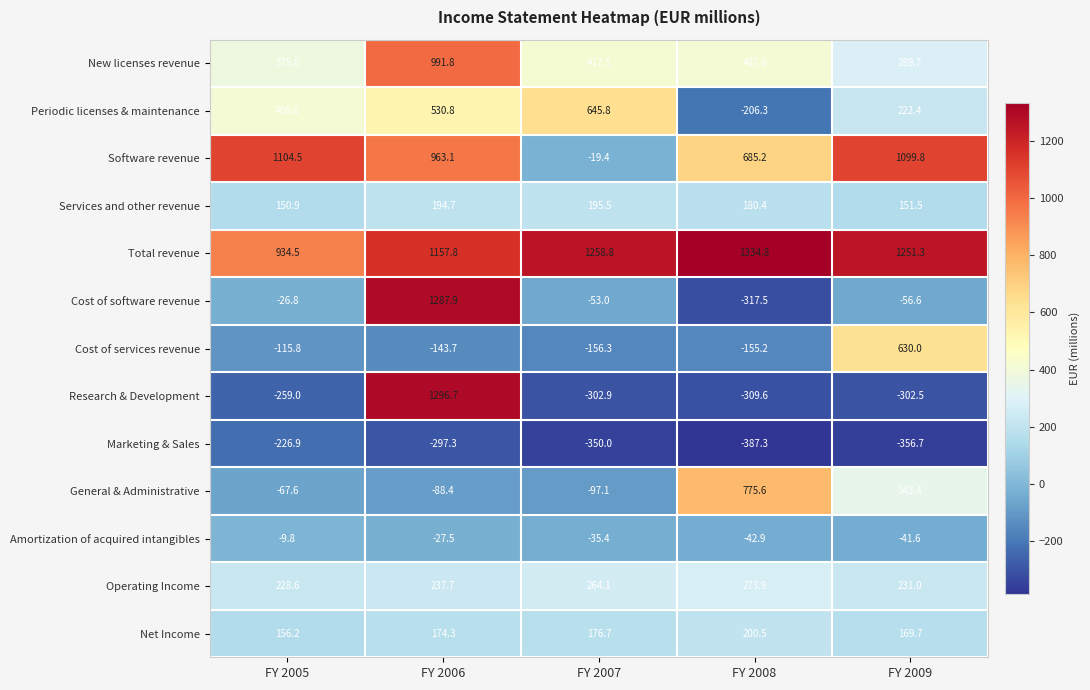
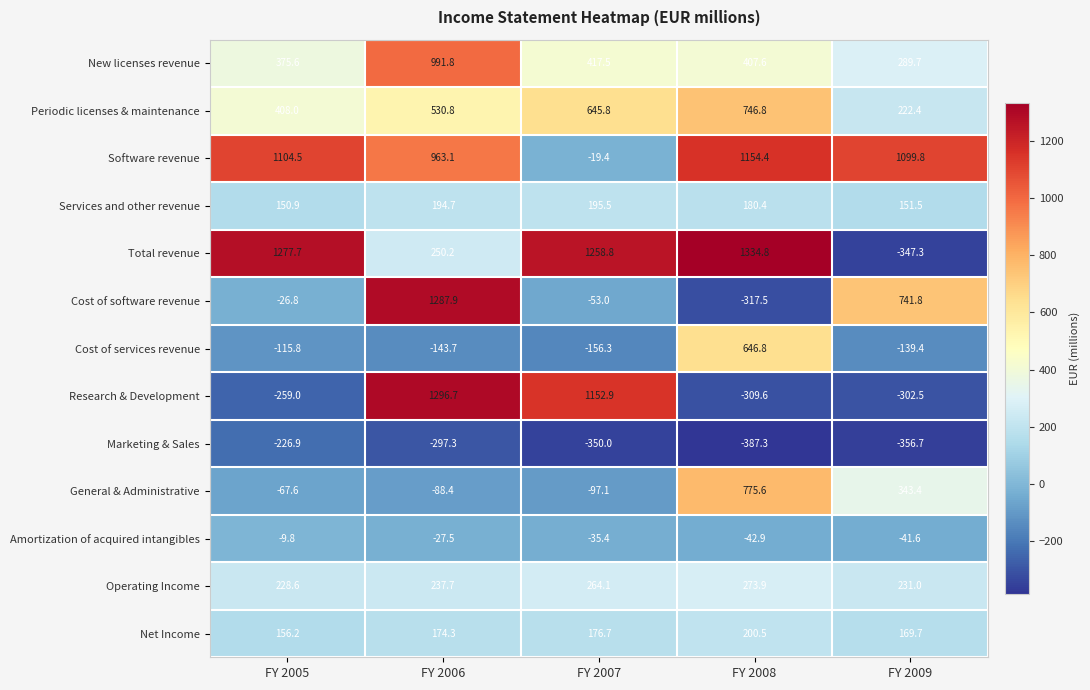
Periodic licenses & maintenance, FY 2008: -206.3 -> 746.8
Software revenue, FY 2008: 685.2 -> 1154.4
Total revenue, FY 2005: 934.5 -> 1277.7
Total revenue, FY 2006: 1157.8 -> 250.2
Total revenue, FY 2009: 1251.3 -> -347.3
Cost of software revenue, FY 2009: -56.6 -> 741.8
Cost of services revenue, FY 2008: -155.2 -> 646.8
Cost of services revenue, FY 2009: 630.0 -> -139.4
Research & Development, FY 2007: -302.9 -> 1152.9
